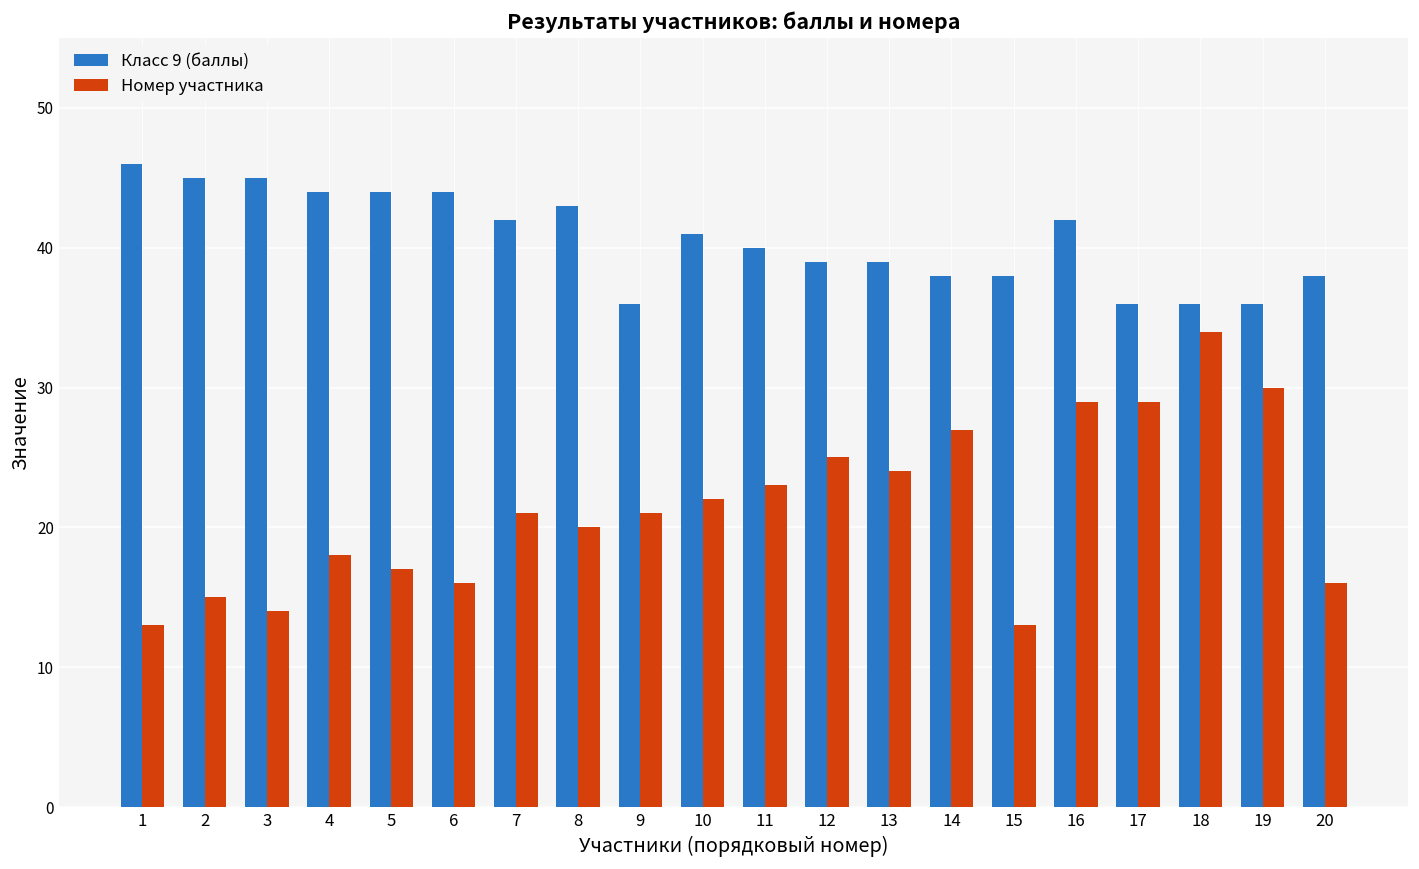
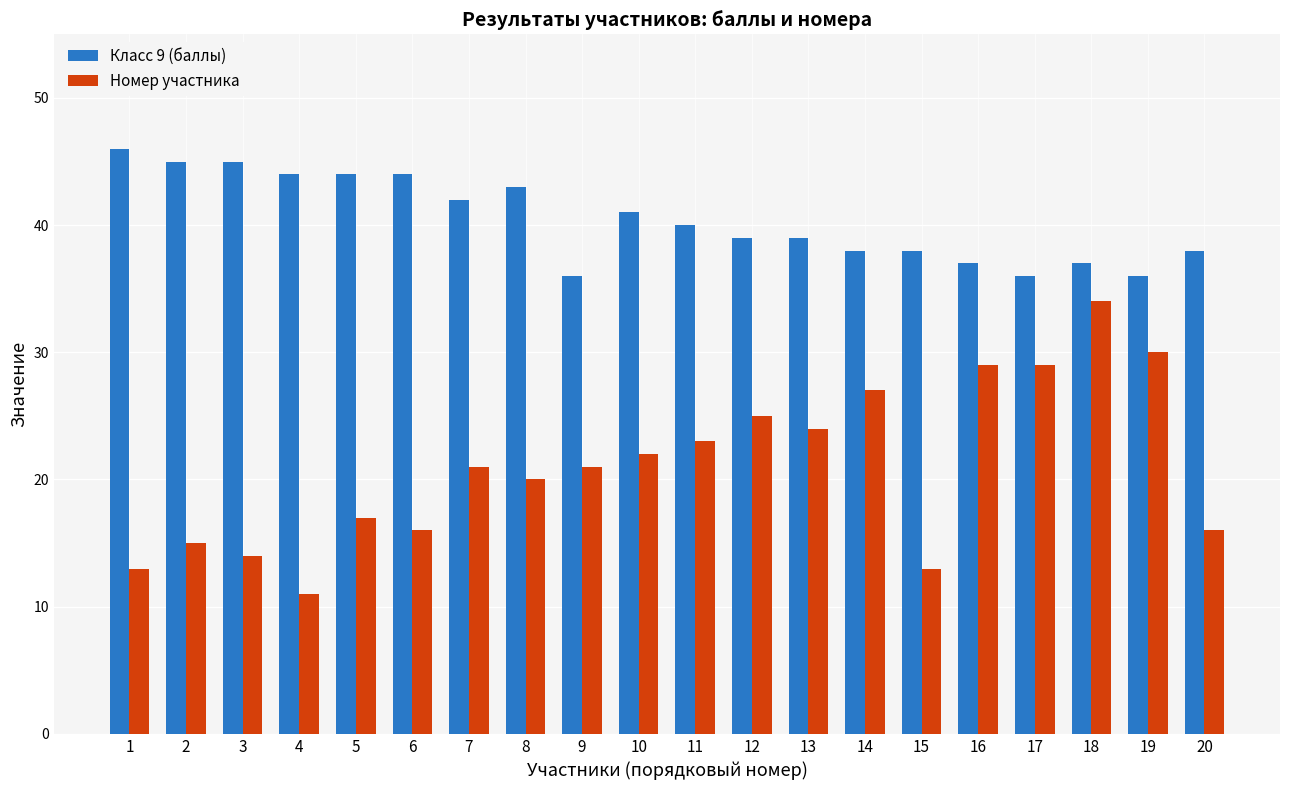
Номер участника, 4: 18 -> 11
Класс 9 (баллы), 16: 42 -> 37
Класс 9 (баллы), 18: 36 -> 37
